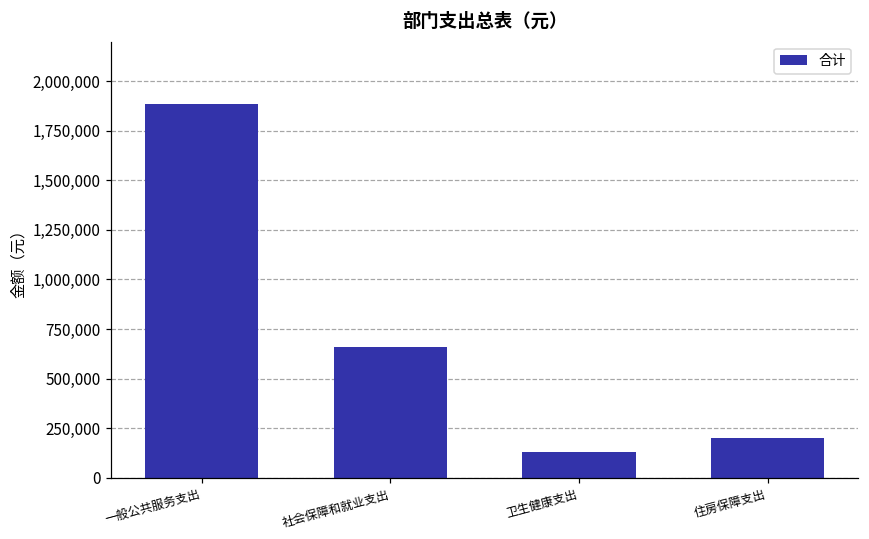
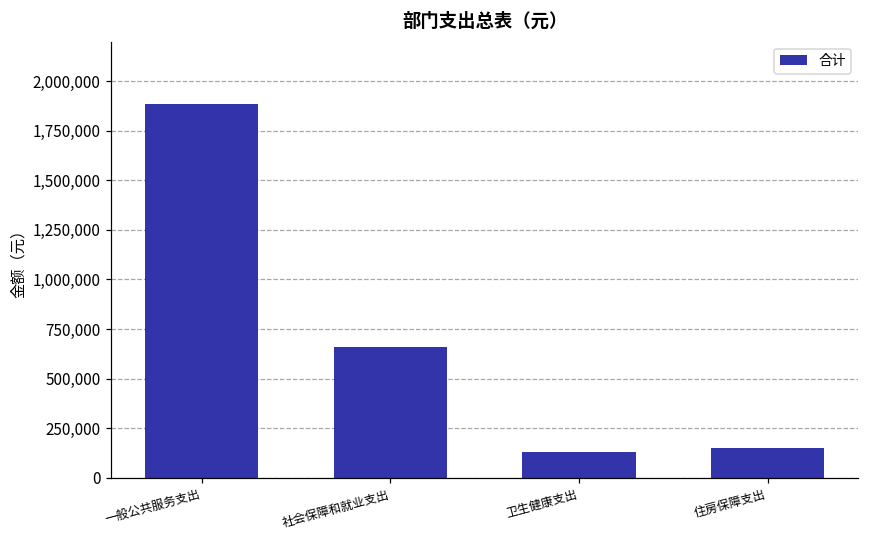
住房保障支出: 200,000 -> 150,000
